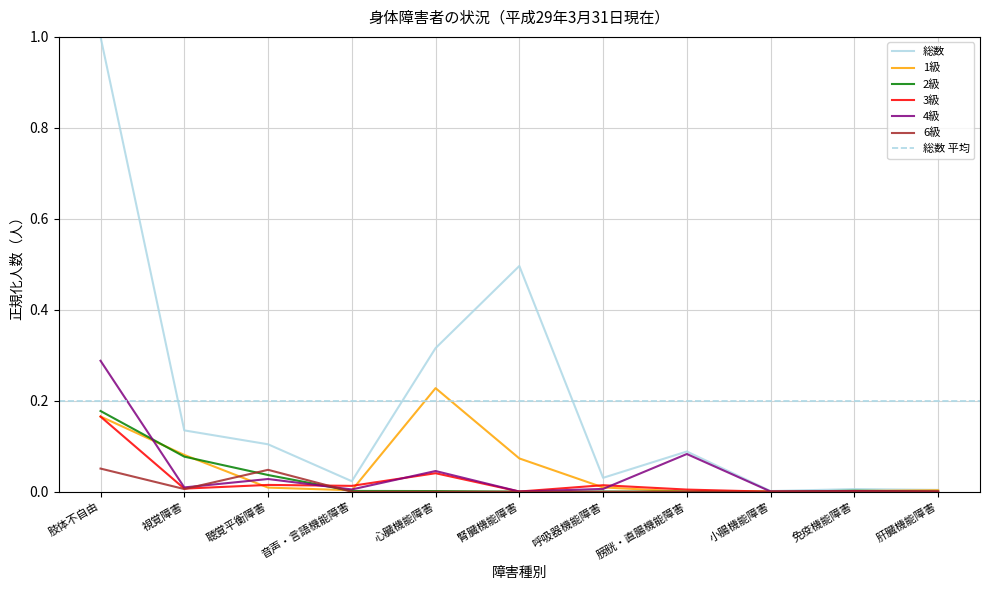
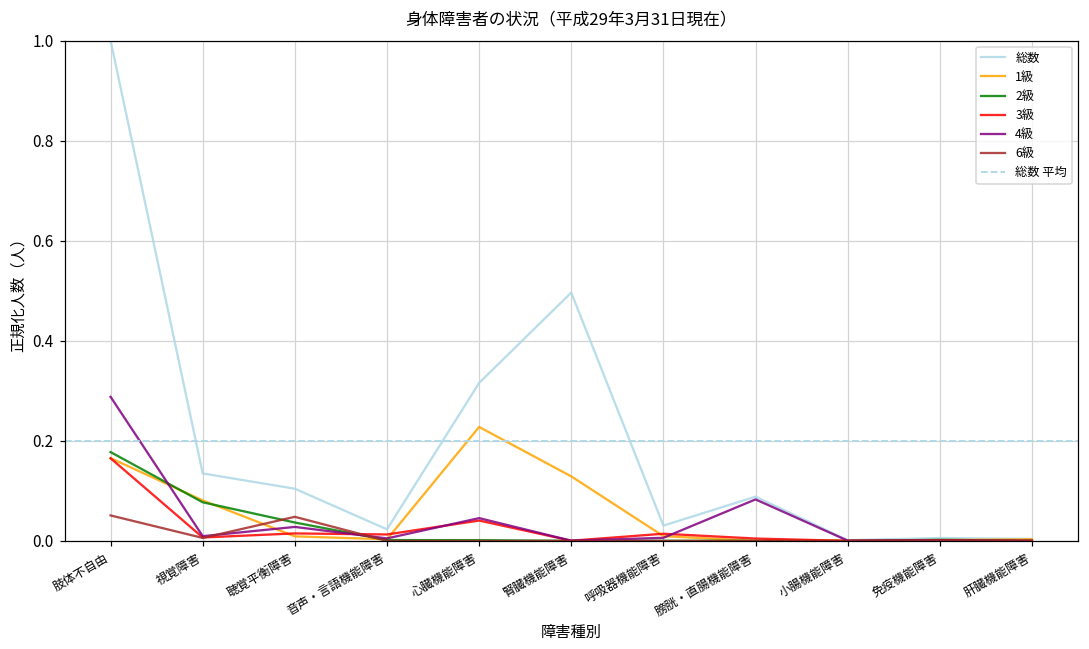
1級, 腎臓機能障害: 0.07 -> 0.13
